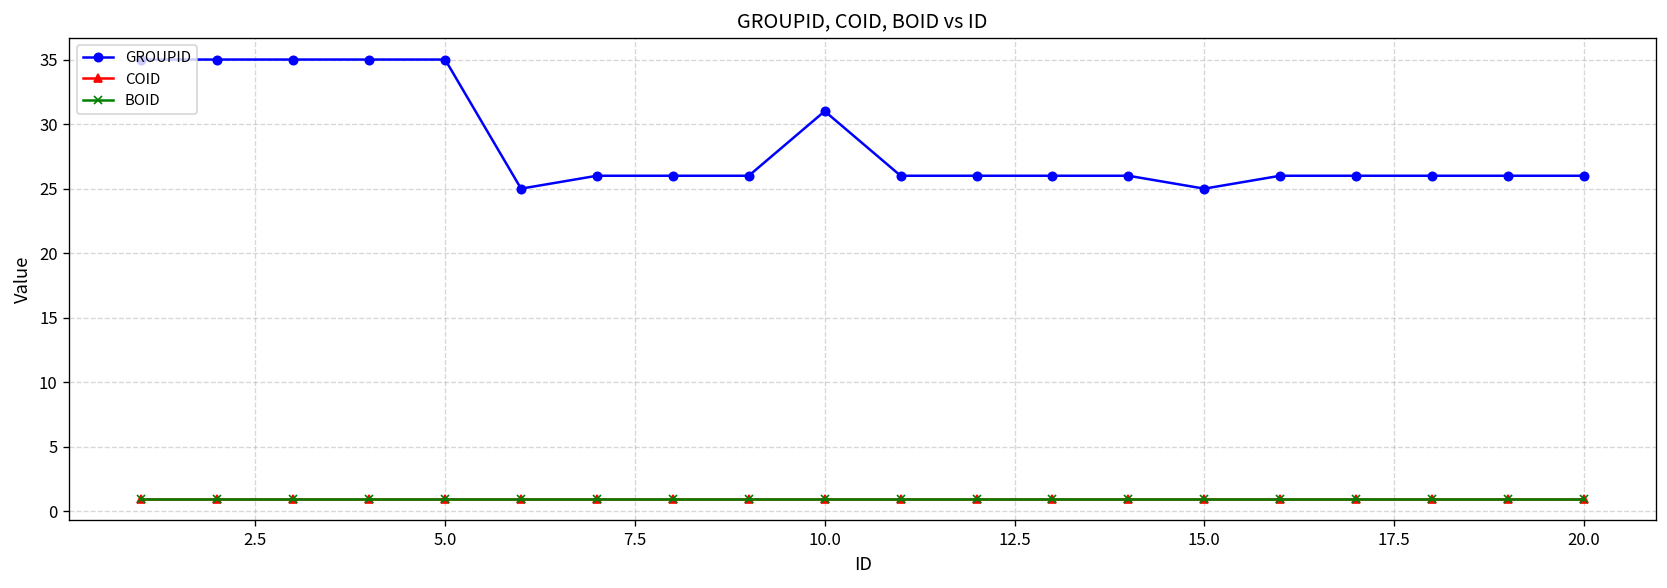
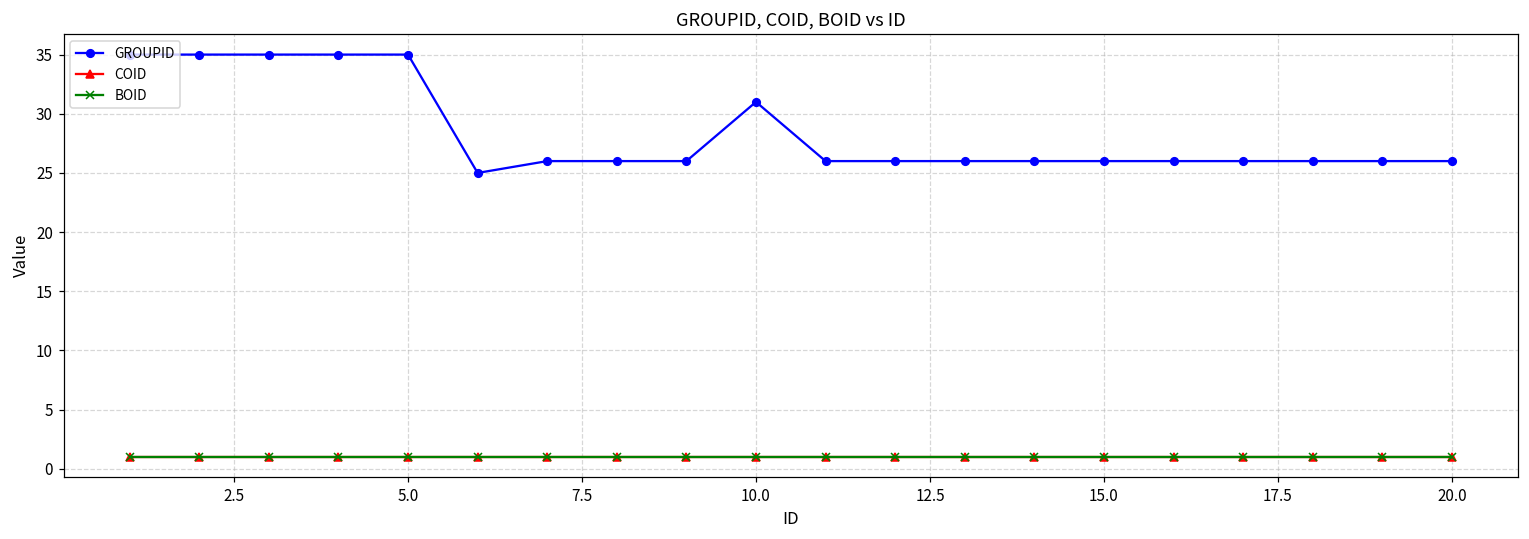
GROUPID, 15.0: 25 -> 26
